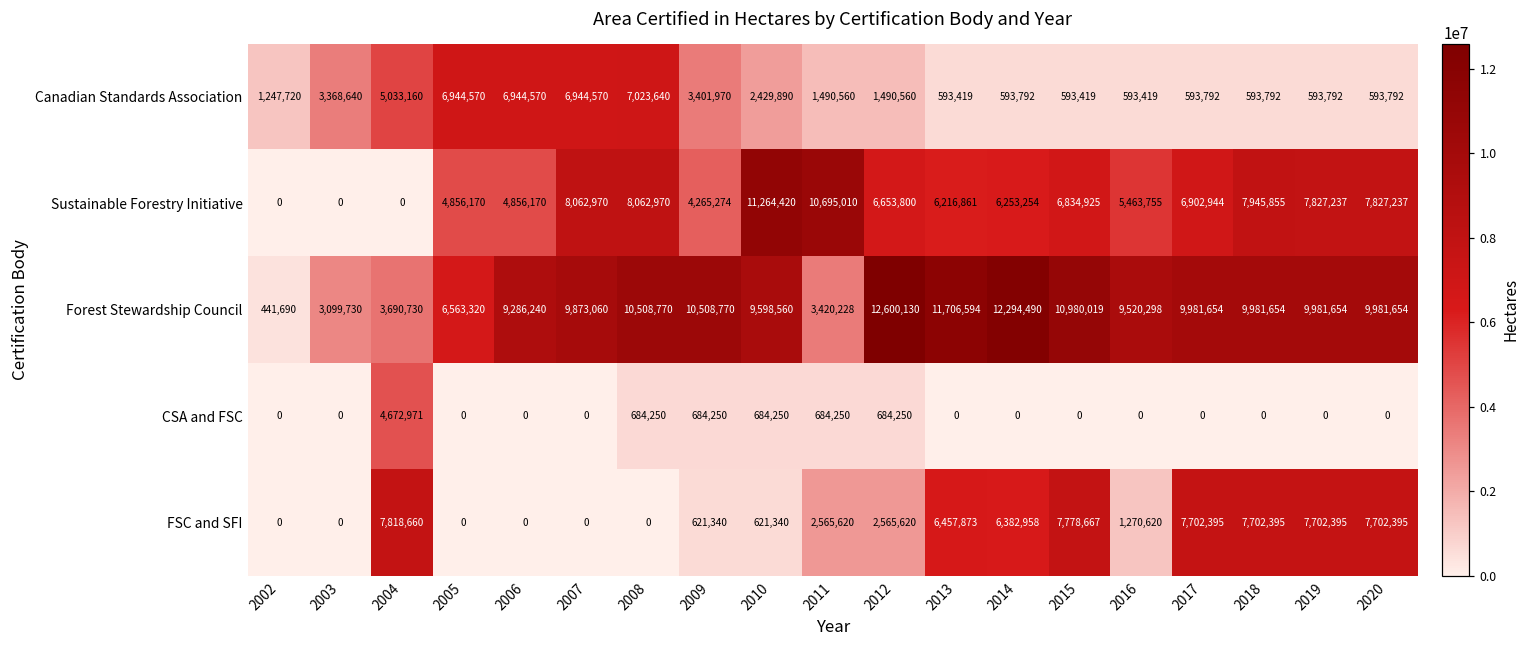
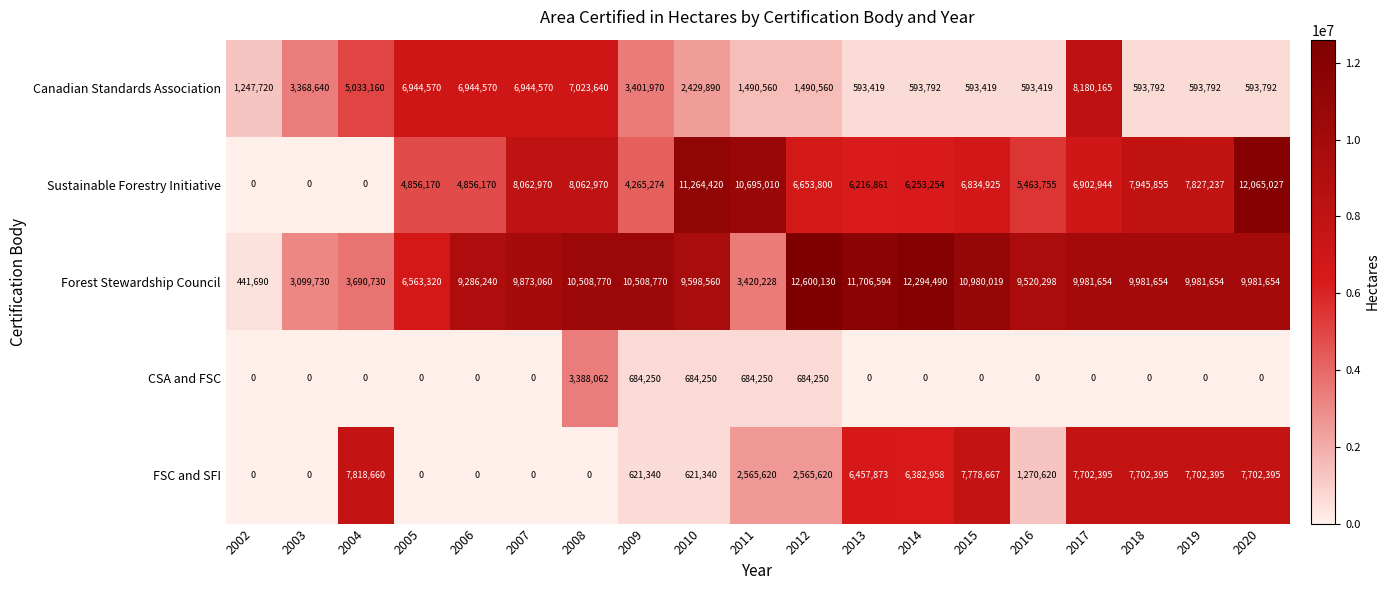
Canadian Standards Association, 2017: 593,792 -> 8,180,165
Sustainable Forestry Initiative, 2020: 7,827,237 -> 12,065,027
CSA and FSC, 2004: 4,672,971 -> 0
CSA and FSC, 2008: 684,250 -> 3,388,062
